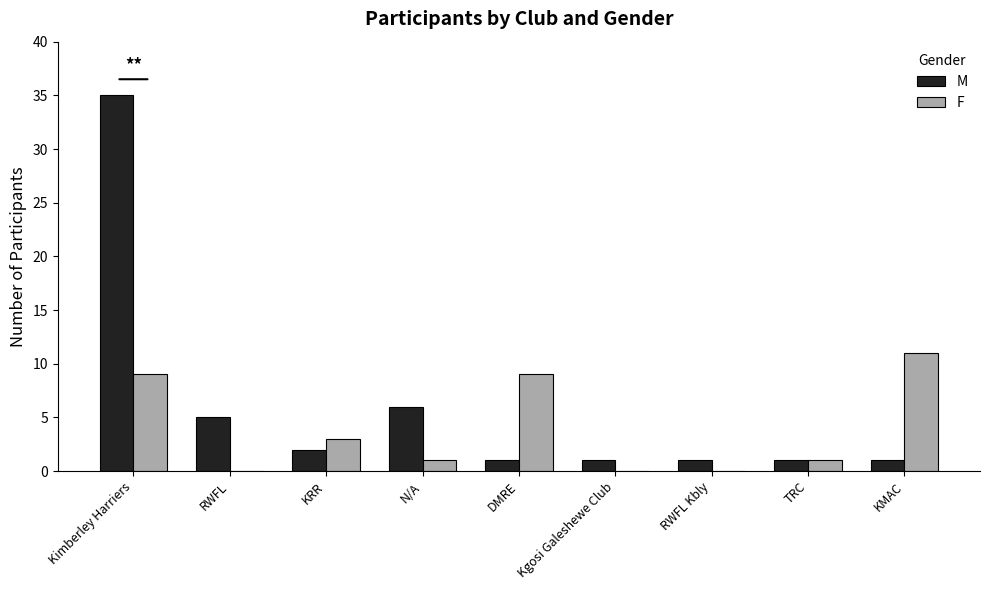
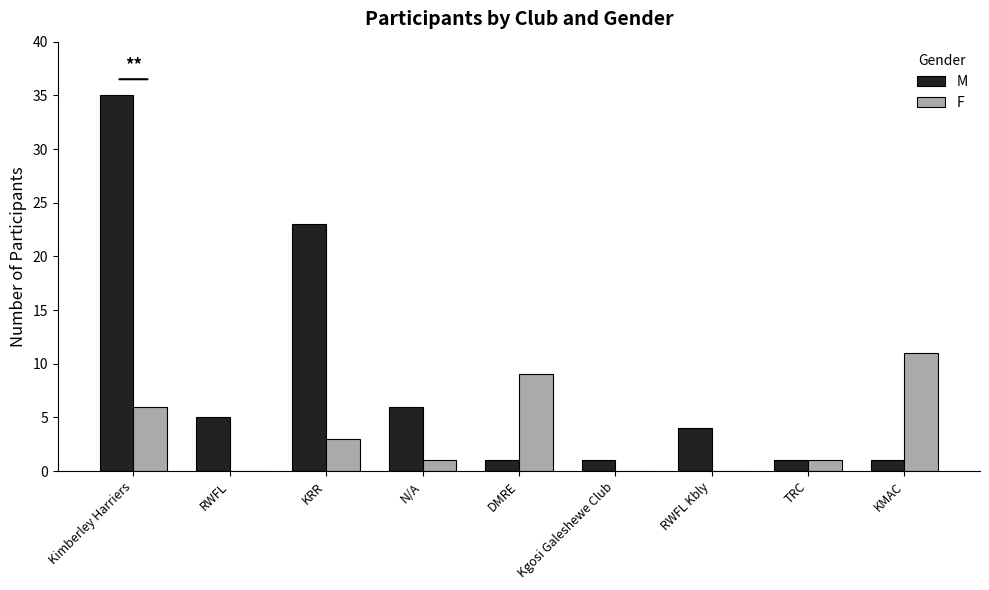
F, Kimberley Harriers: 9 -> 6
M, KRR: 2 -> 23
M, RWFL Kbly: 1 -> 4
